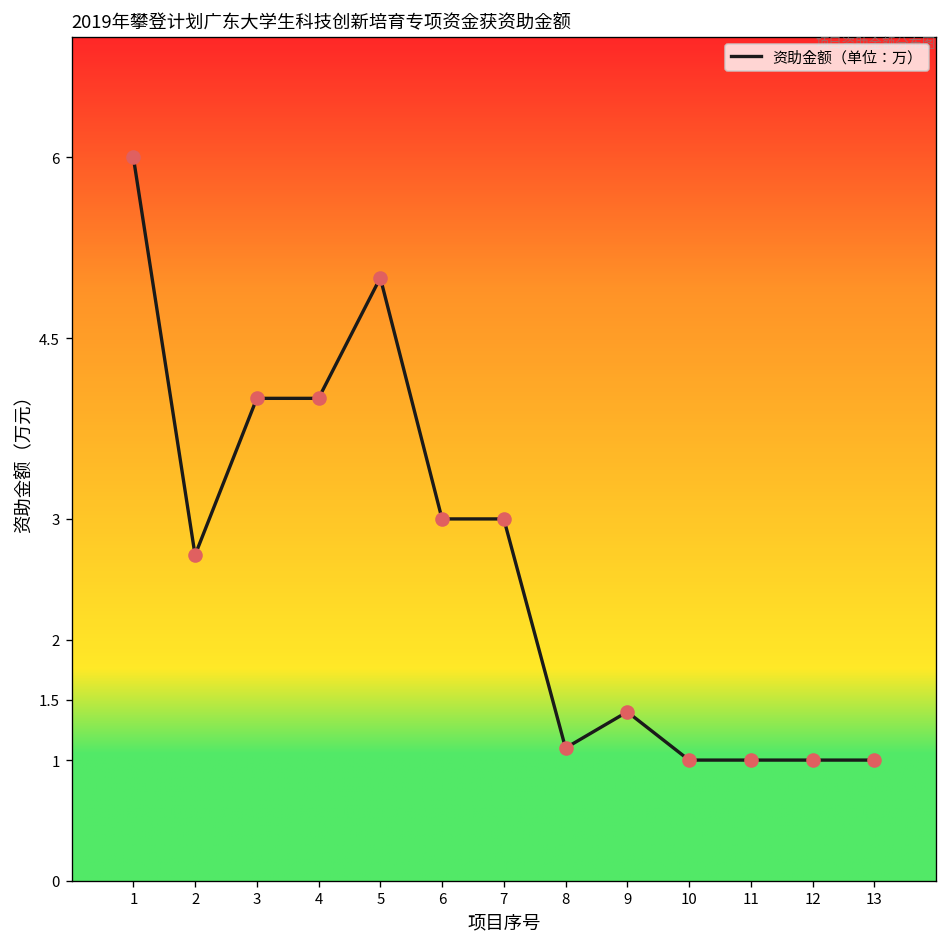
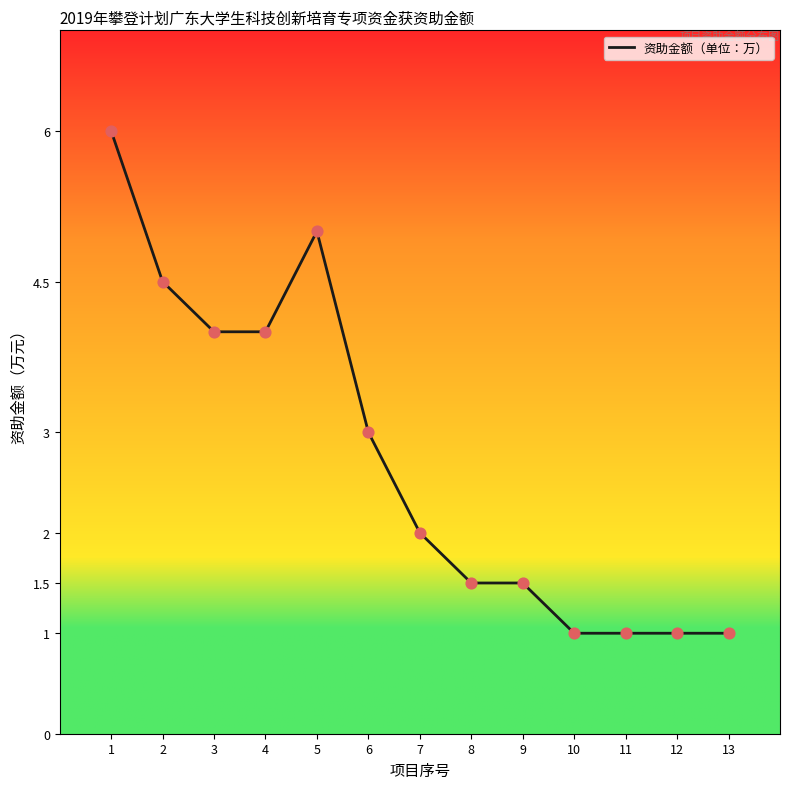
2: 2.7 -> 4.5
7: 3 -> 2
8: 1.1 -> 1.5
9: 1.4 -> 1.5
